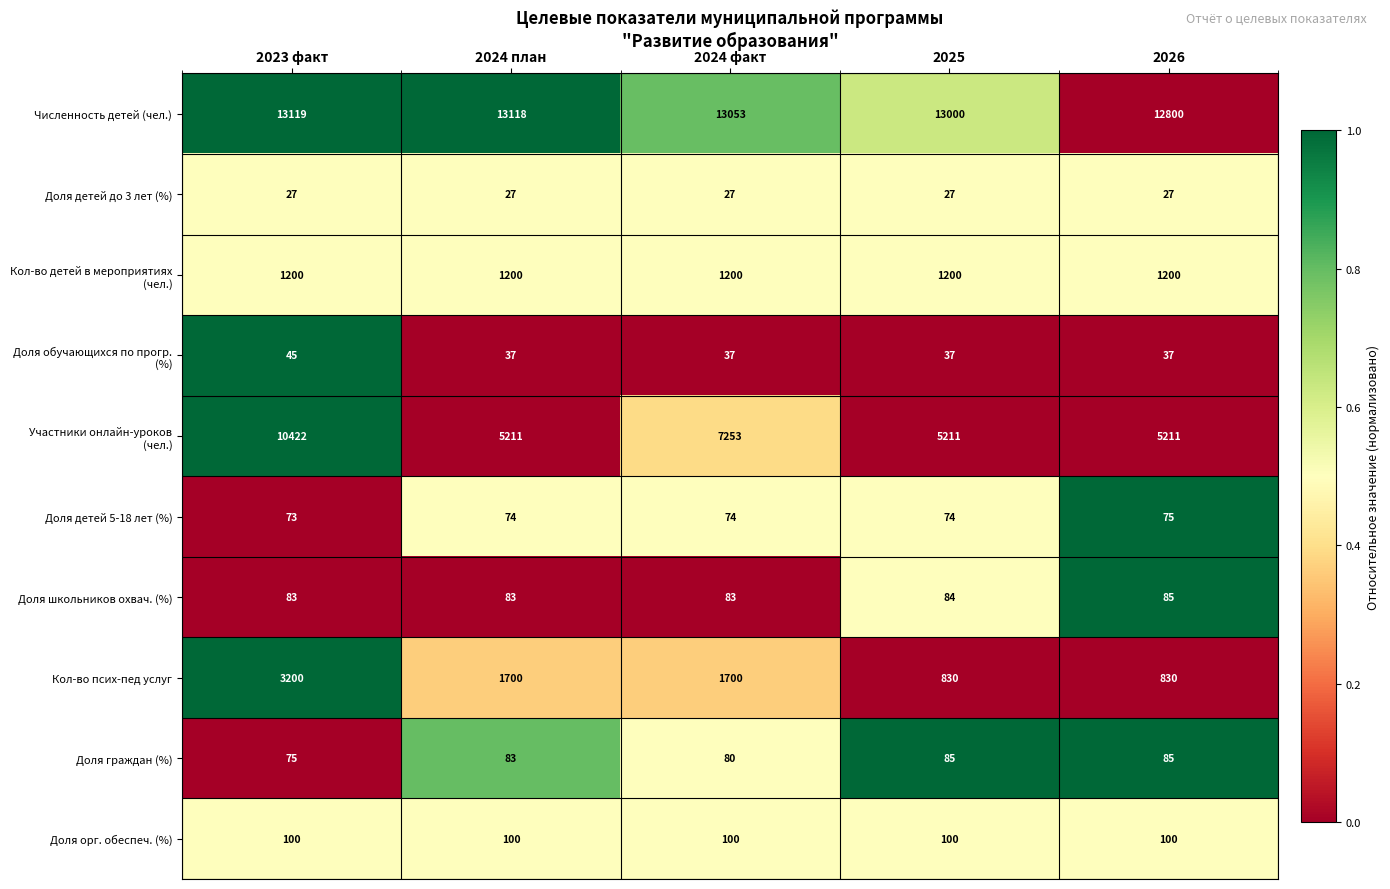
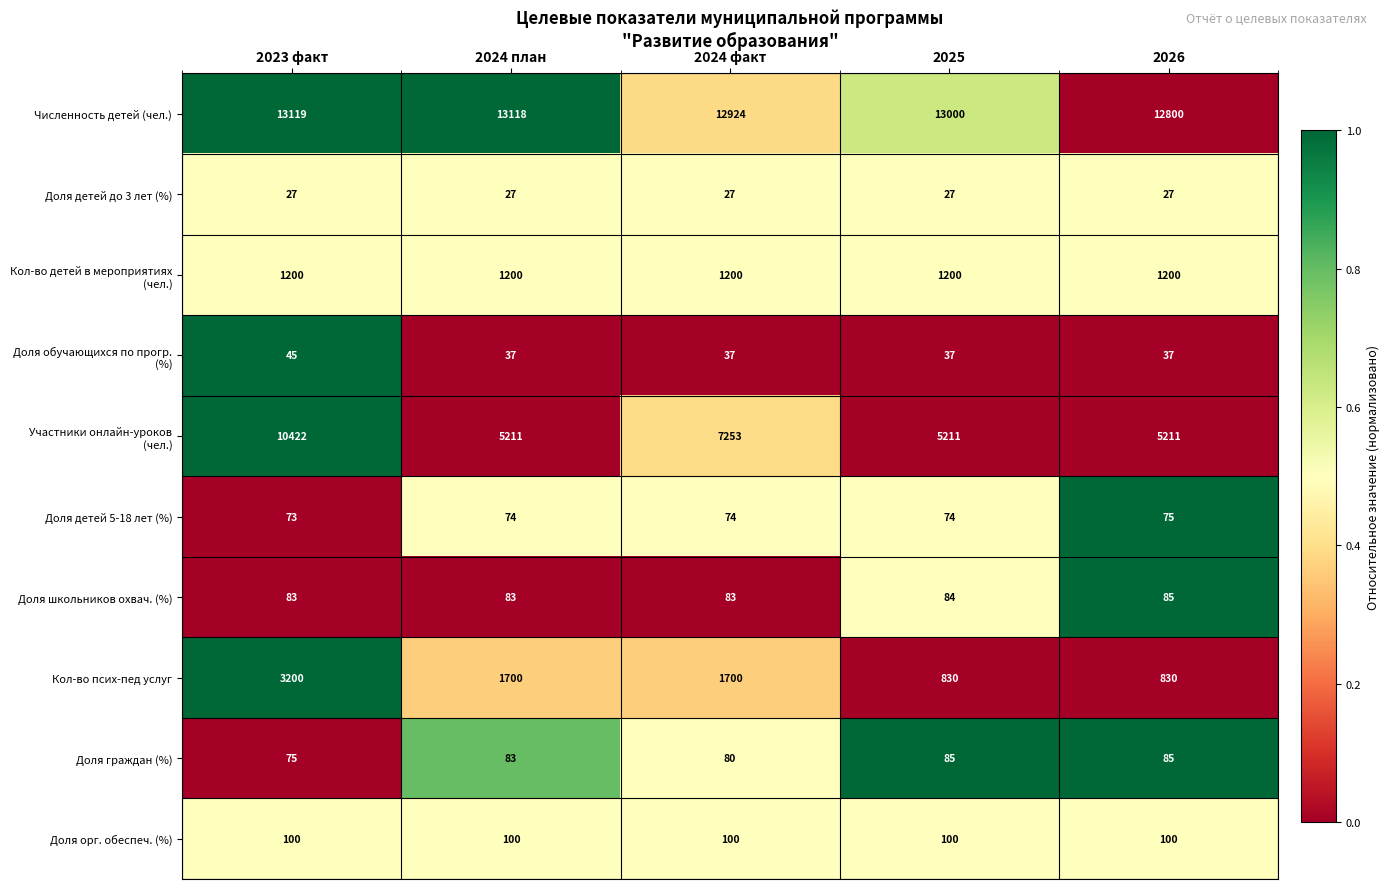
Численность детей (чел.), 2024 факт: 13053 -> 12924
